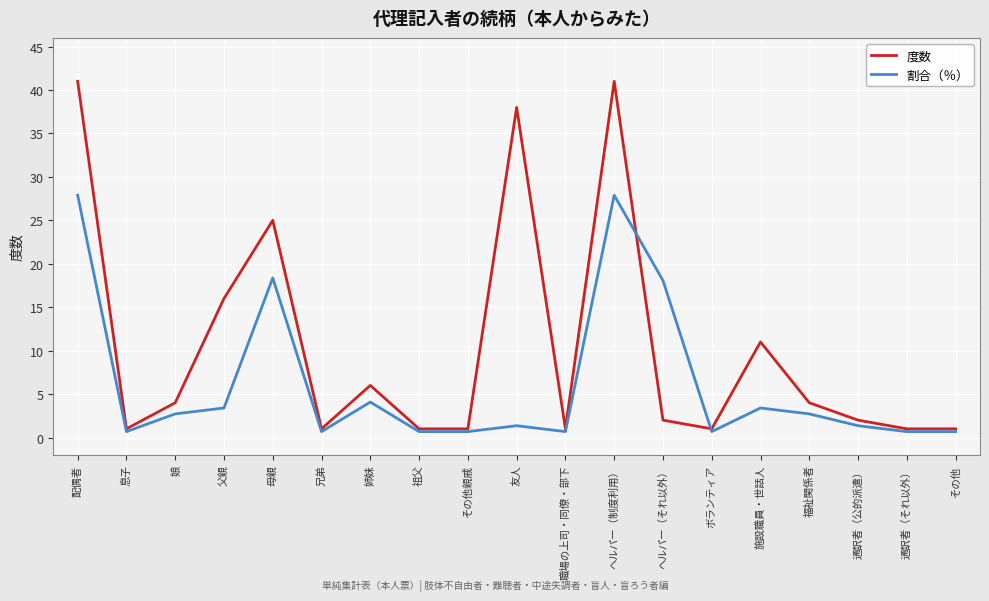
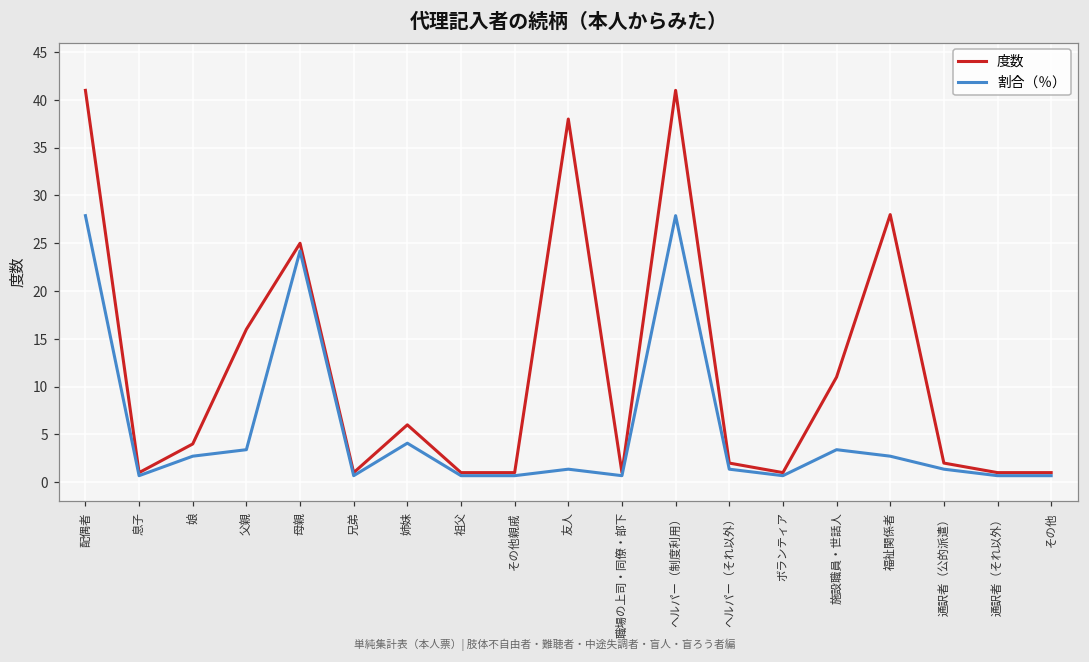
割合（％）, 母親: 18 -> 24
割合（％）, ヘルパー（それ以外）: 18 -> 1
度数, 福祉関係者: 4 -> 28
